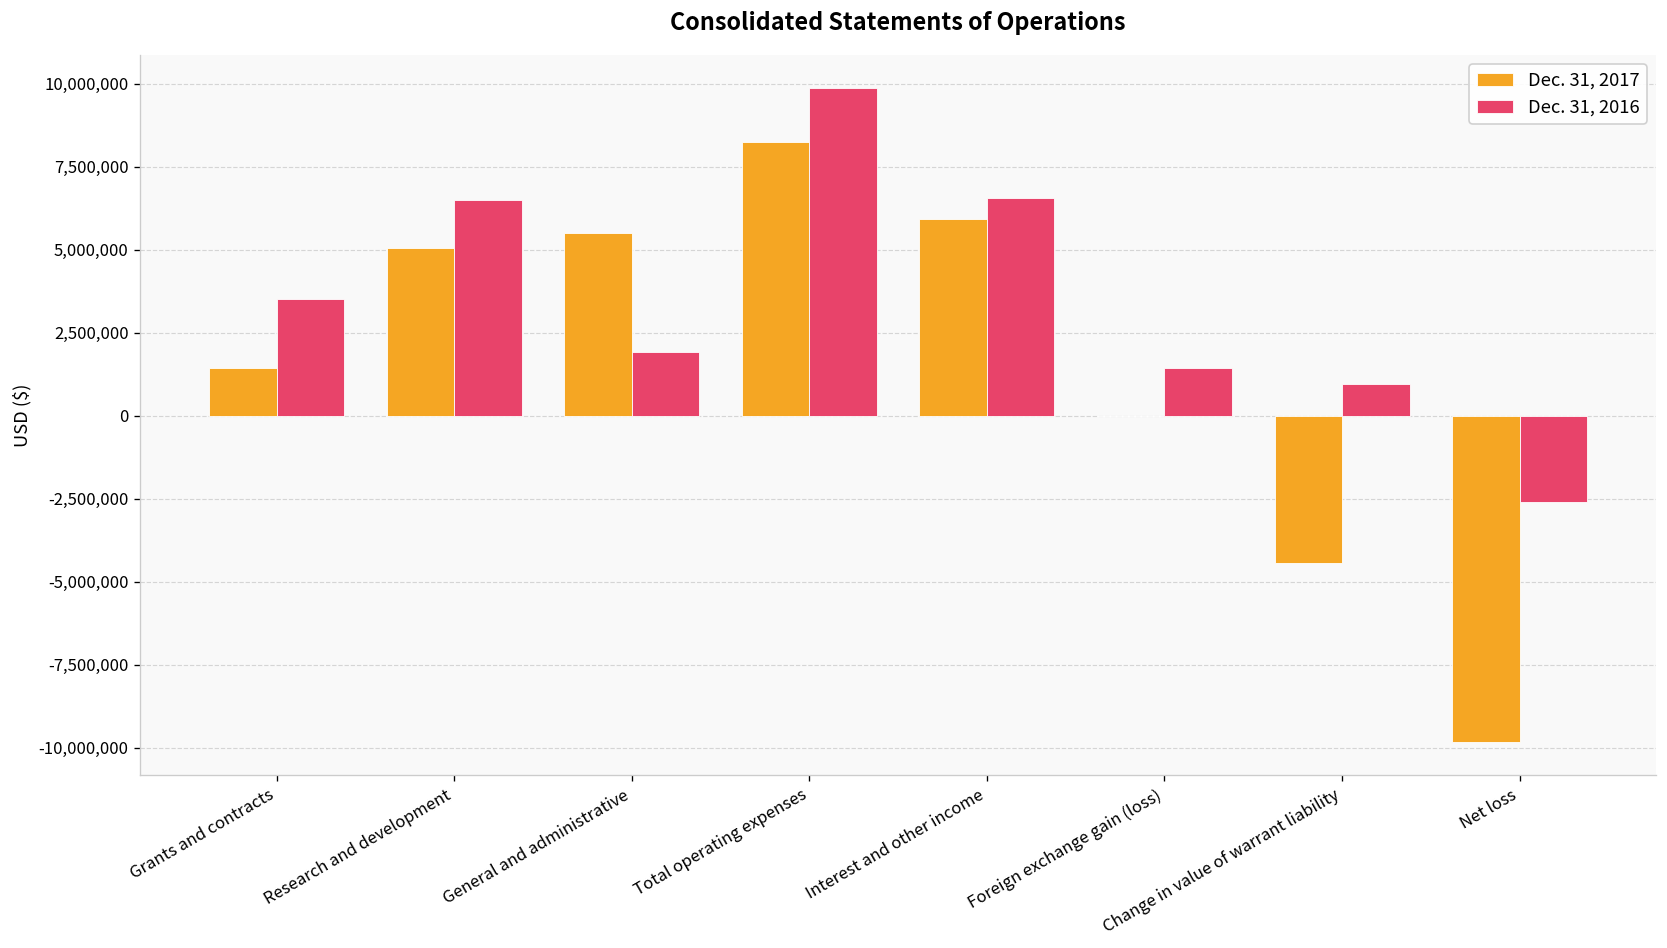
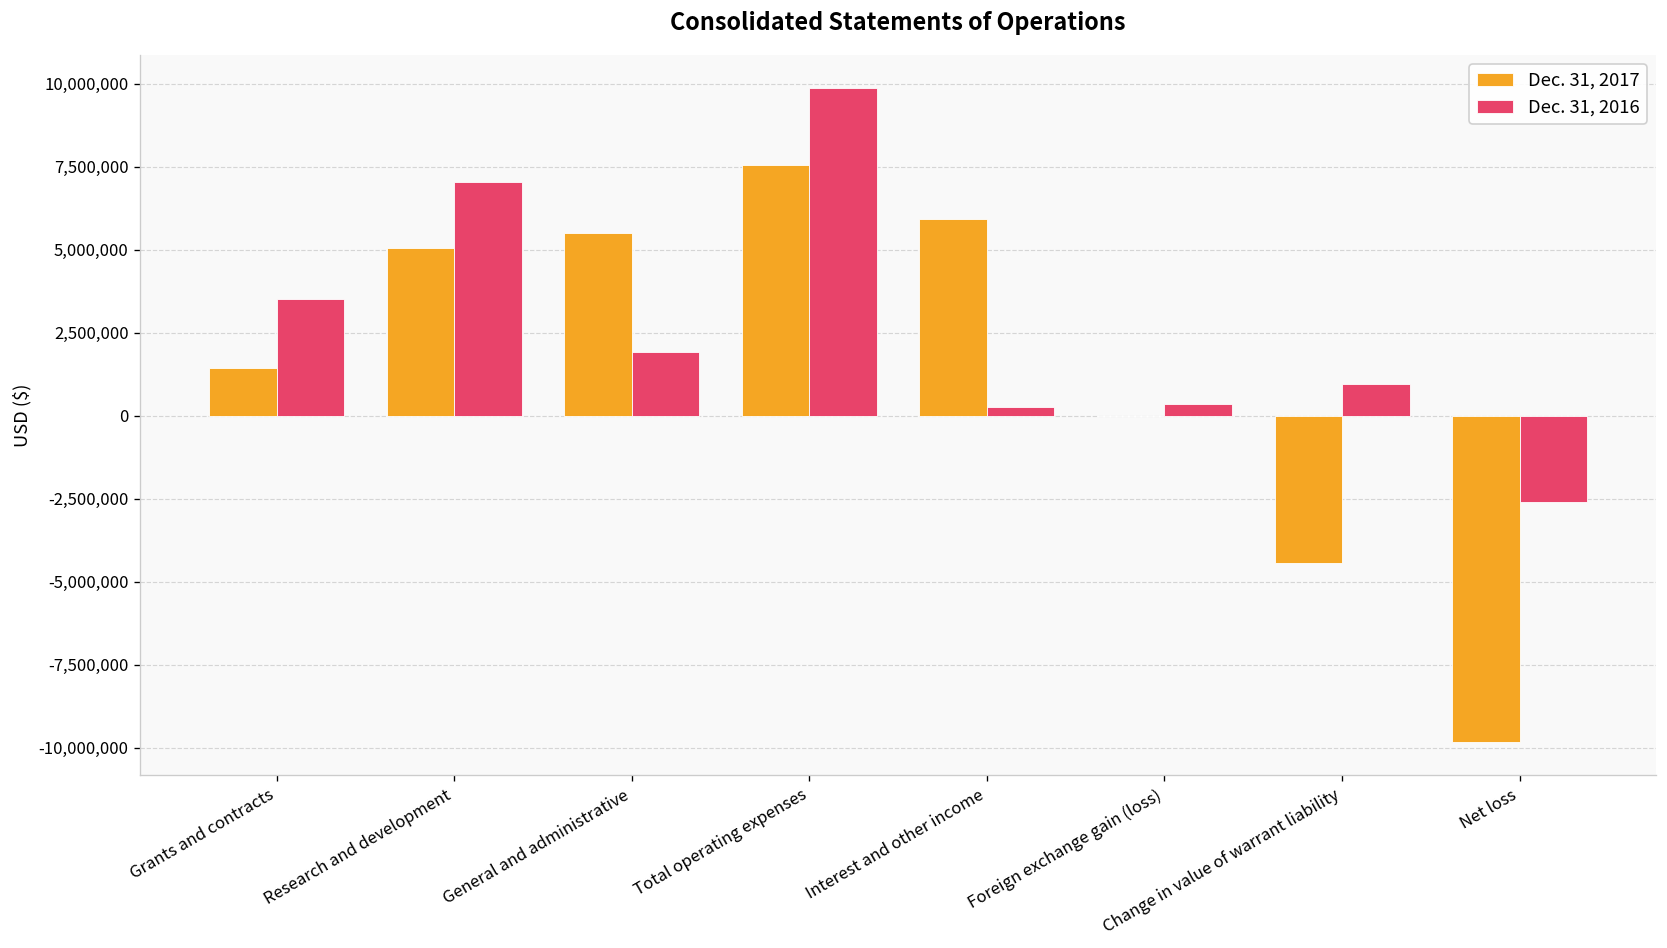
Dec. 31, 2016, Research and development: 6,500,000 -> 7,000,000
Dec. 31, 2017, Total operating expenses: 8,200,000 -> 7,500,000
Dec. 31, 2016, Interest and other income: 6,500,000 -> 300,000
Dec. 31, 2016, Foreign exchange gain (loss): 1,400,000 -> 400,000
